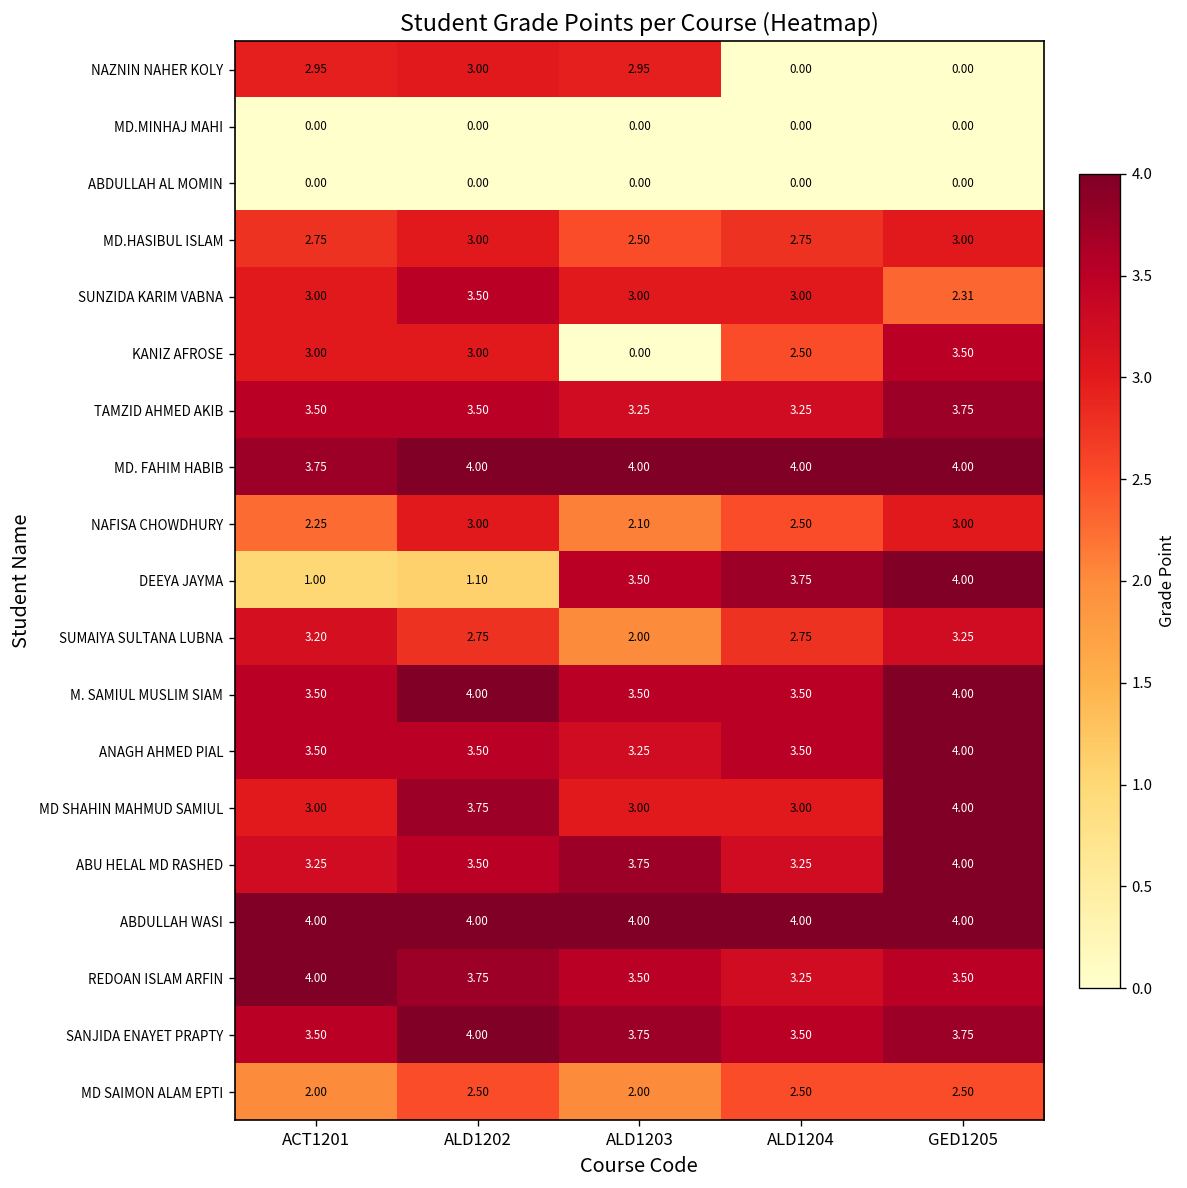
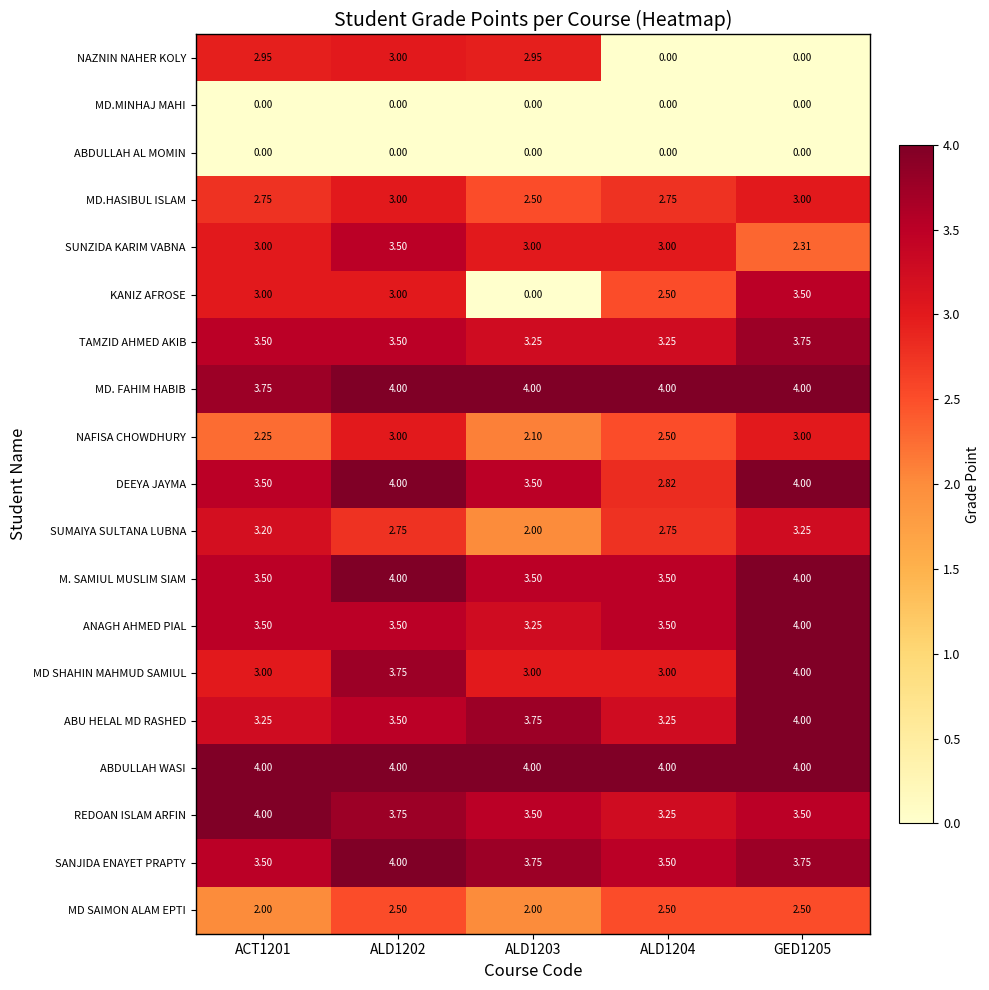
DEEYA JAYMA, ACT1201: 1.00 -> 3.50
DEEYA JAYMA, ALD1202: 1.10 -> 4.00
DEEYA JAYMA, ALD1204: 3.75 -> 2.82
